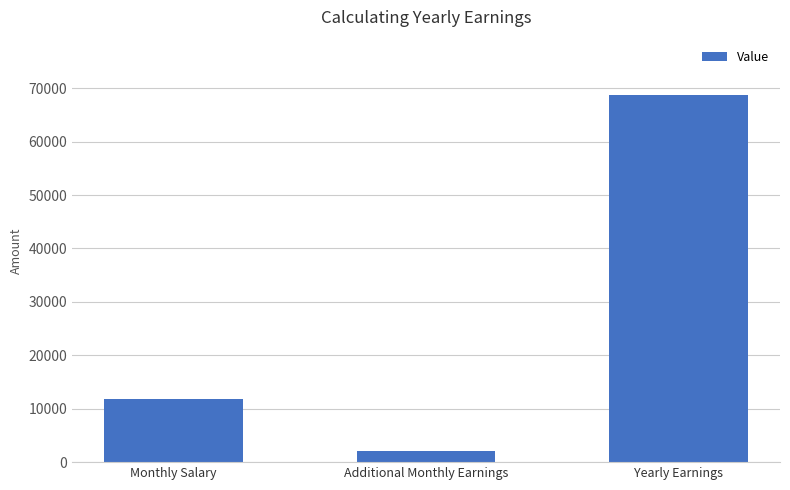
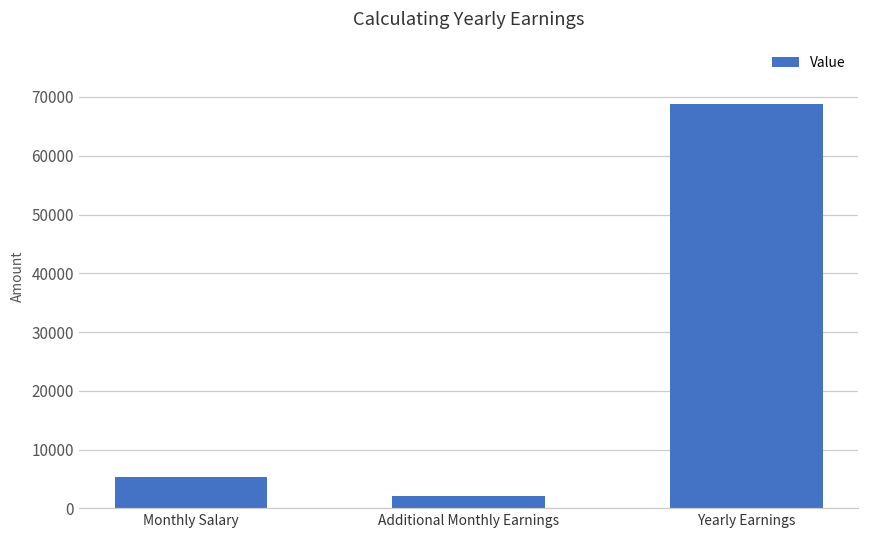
Monthly Salary: 12000 -> 5000
